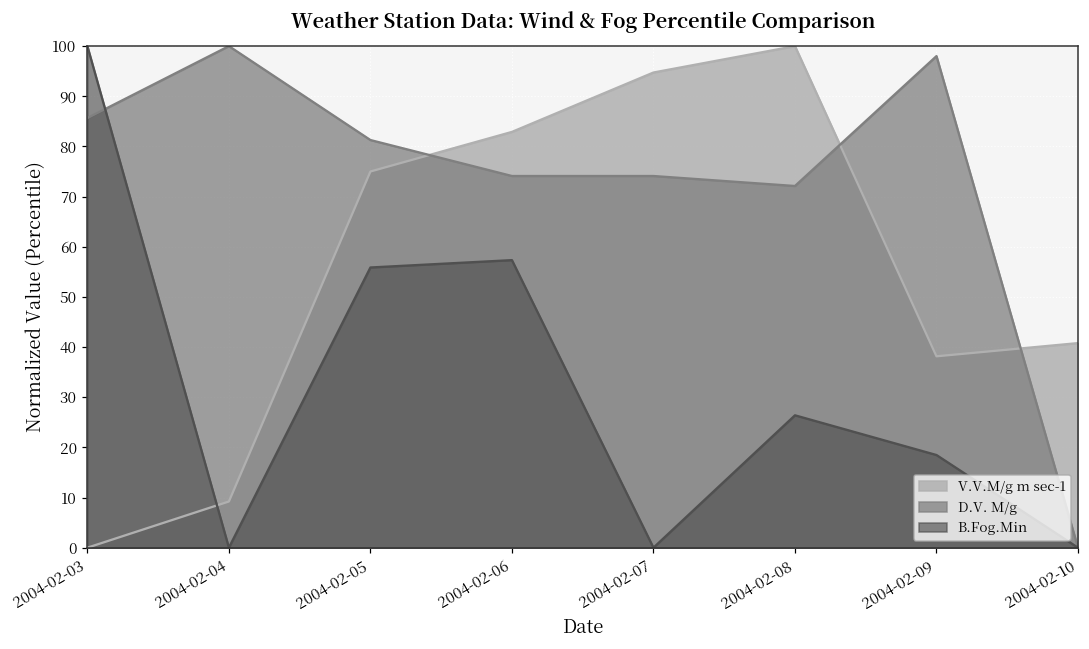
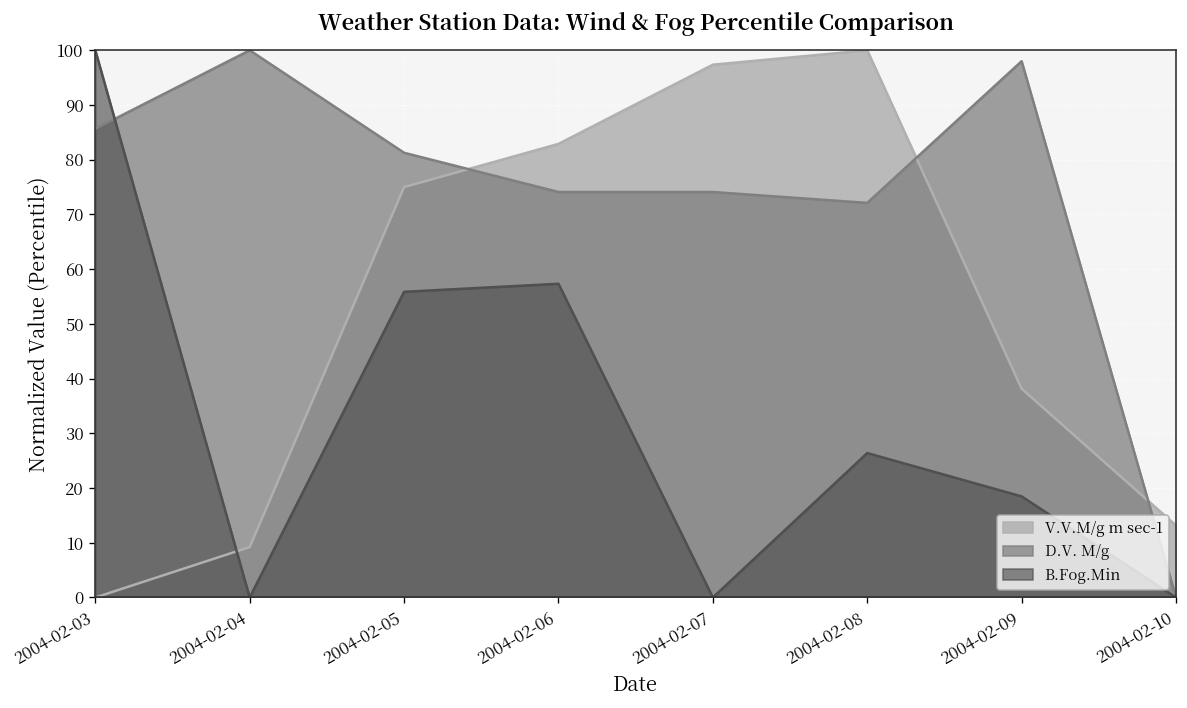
V.V.M/g m sec-1, 2004-02-07: 95 -> 97
V.V.M/g m sec-1, 2004-02-10: 41 -> 13
